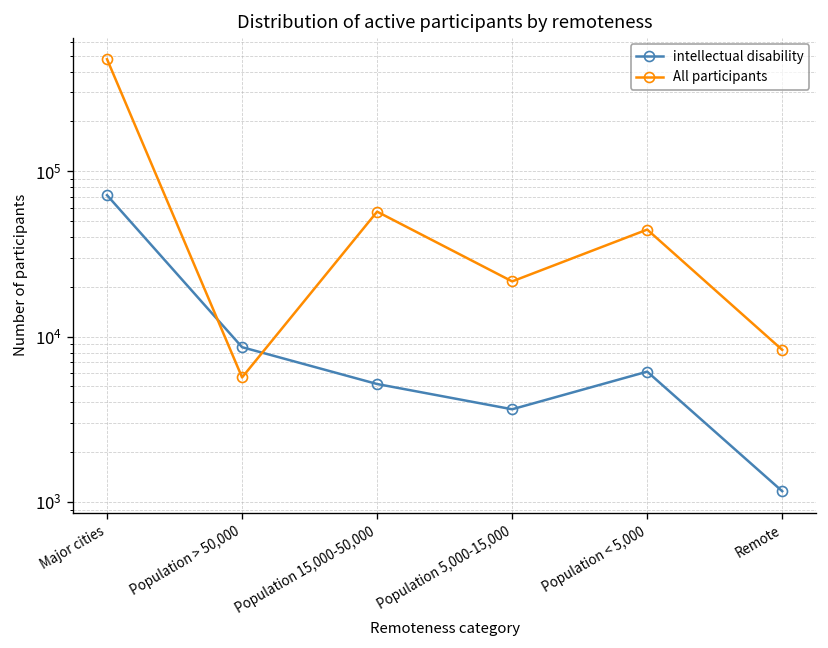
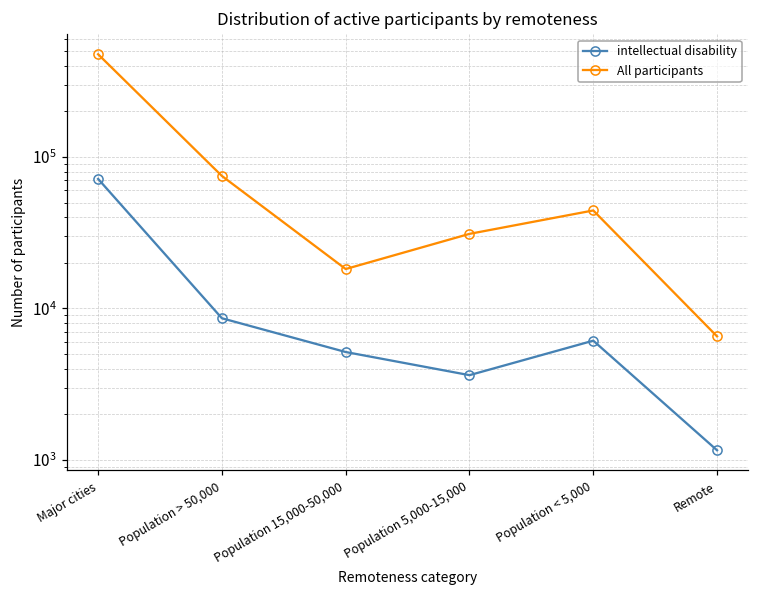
All participants, Population > 50,000: 5700 -> 70000
All participants, Population 15,000-50,000: 57000 -> 18000
All participants, Population 5,000-15,000: 22000 -> 31000
All participants, Remote: 8000 -> 7000
